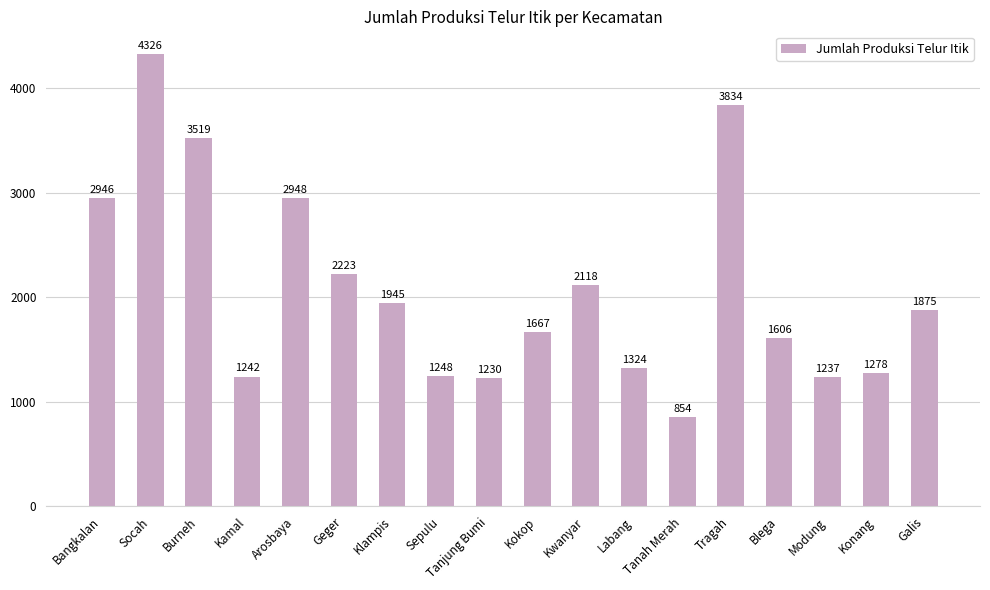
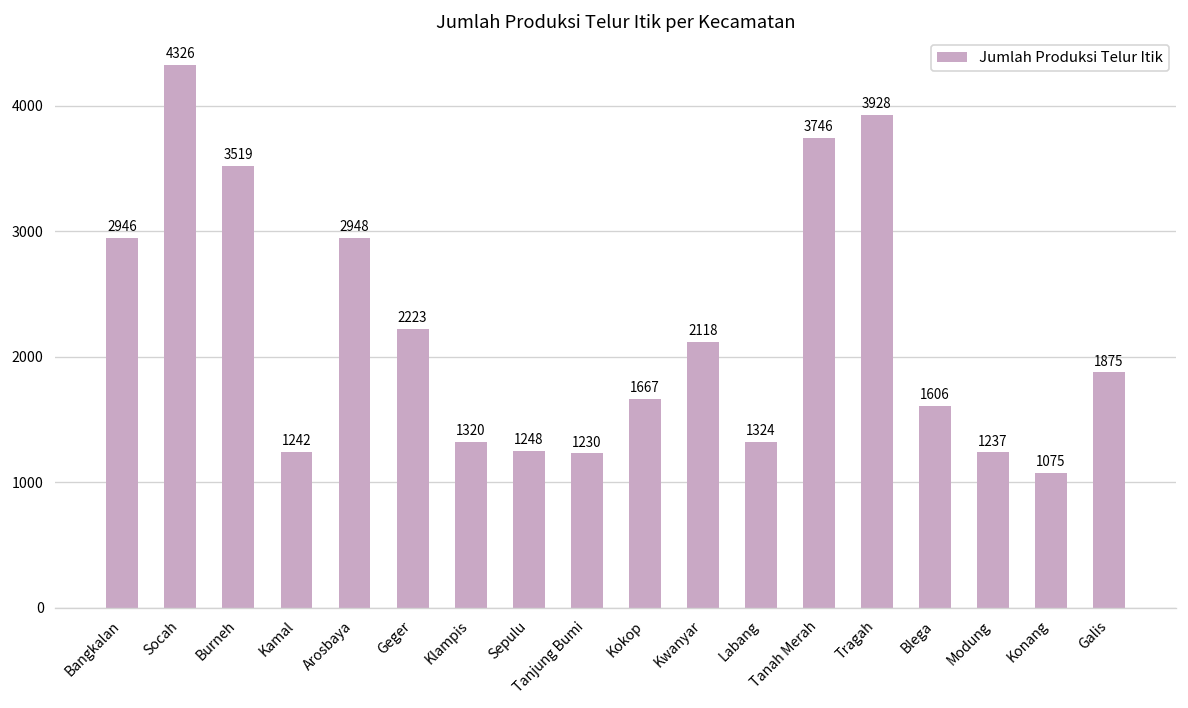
Klampis: 1945 -> 1320
Tanah Merah: 854 -> 3746
Tragah: 3834 -> 3928
Konang: 1278 -> 1075
